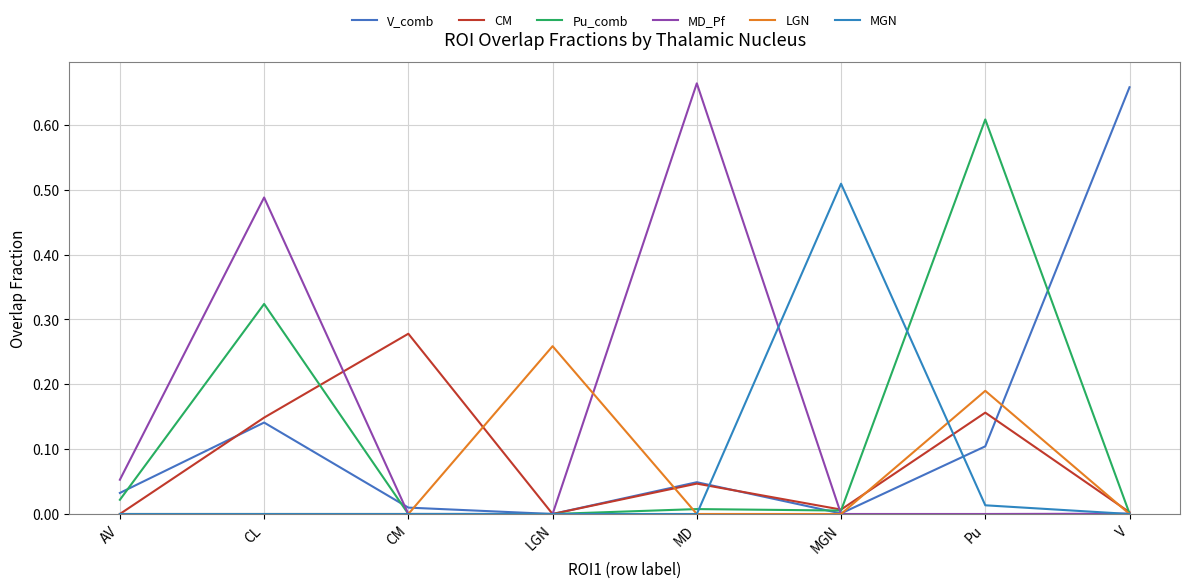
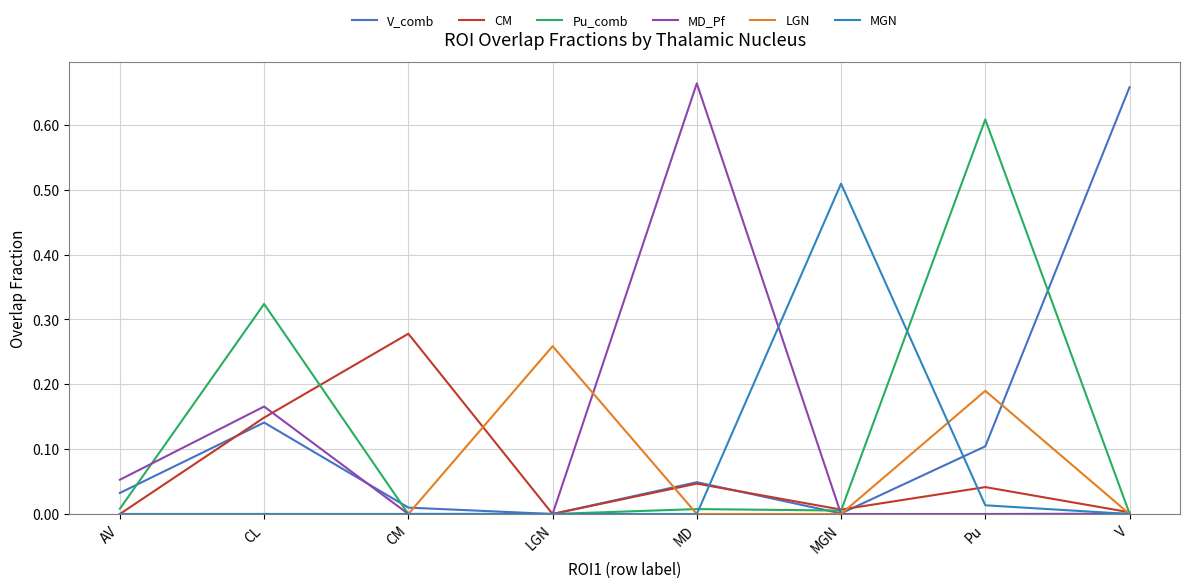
Pu_comb, AV: 0.02 -> 0.01
MD_Pf, CL: 0.49 -> 0.17
CM, Pu: 0.16 -> 0.04
